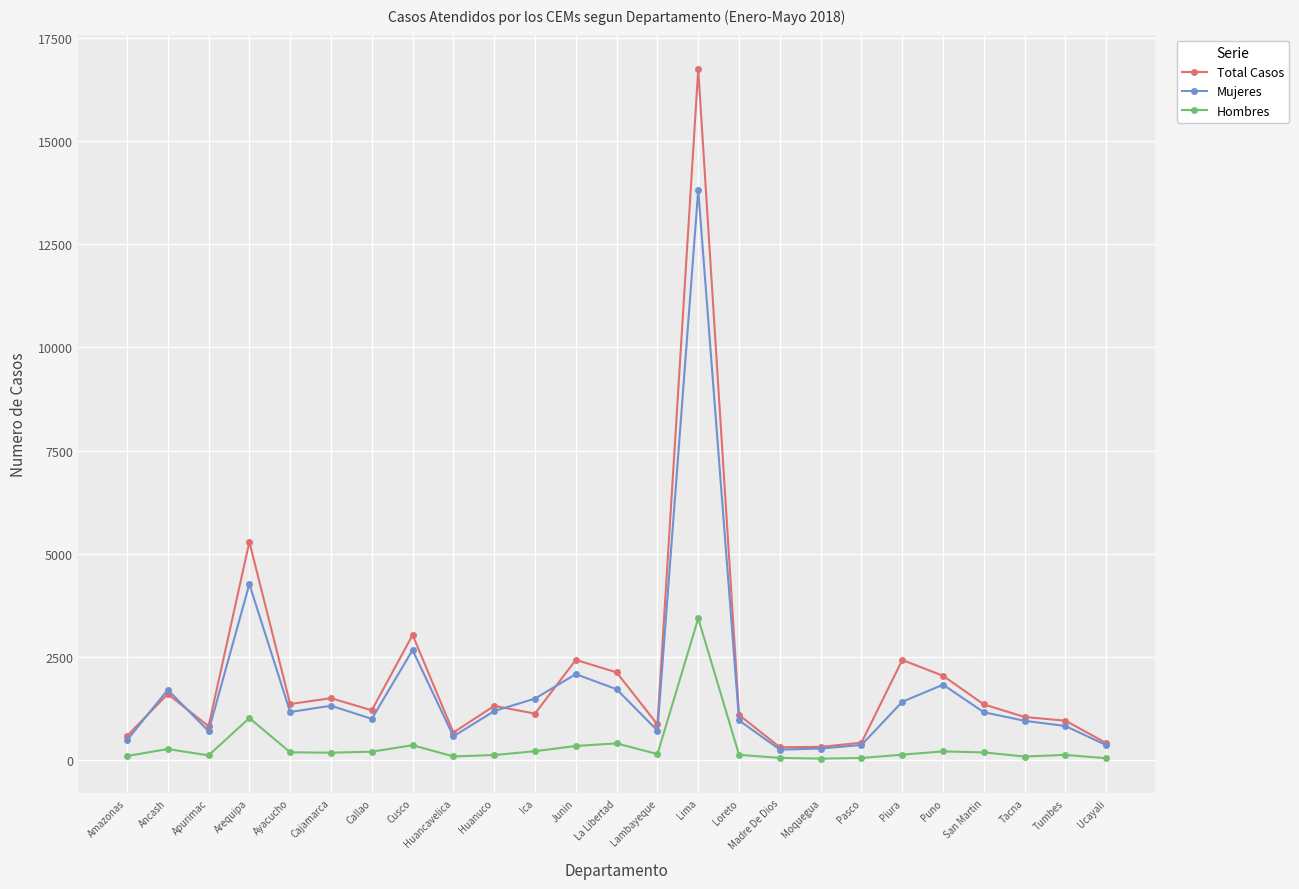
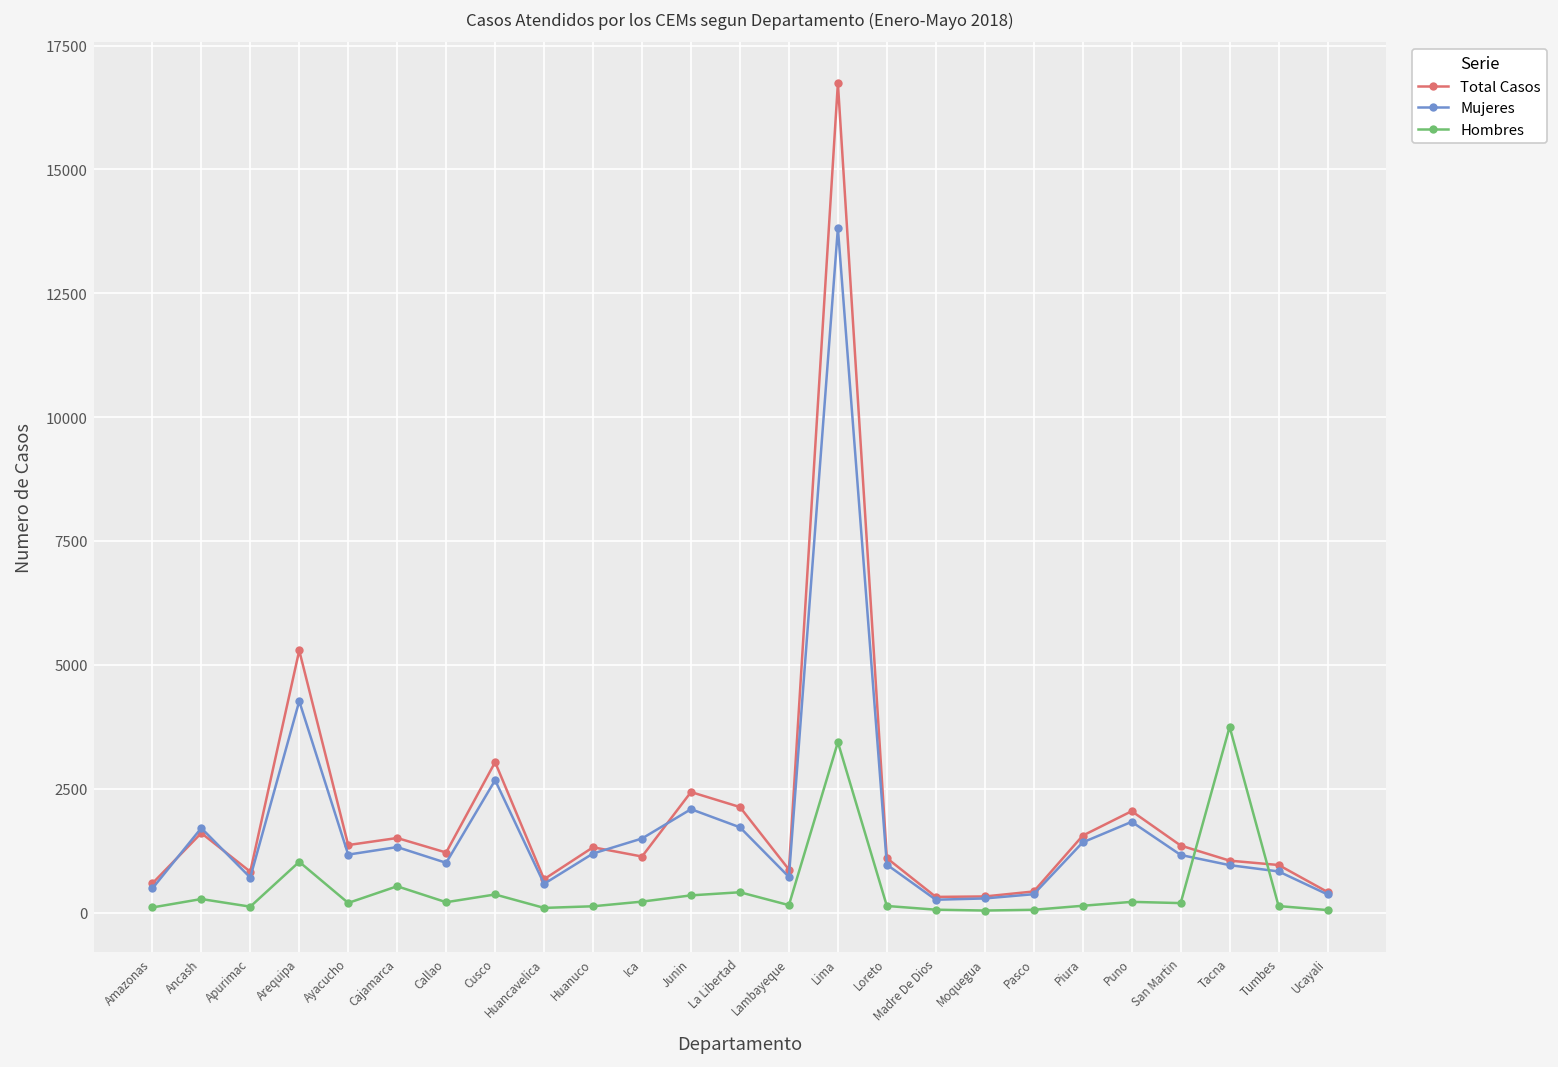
Hombres, Cajamarca: 200 -> 500
Total Casos, Piura: 2400 -> 1600
Hombres, Tacna: 100 -> 3700
